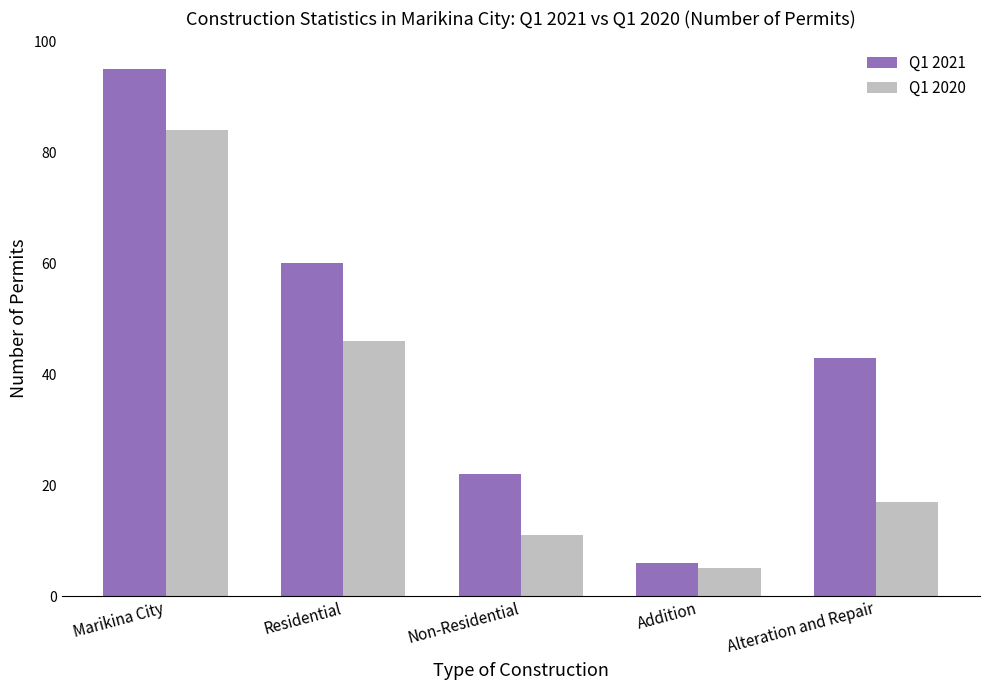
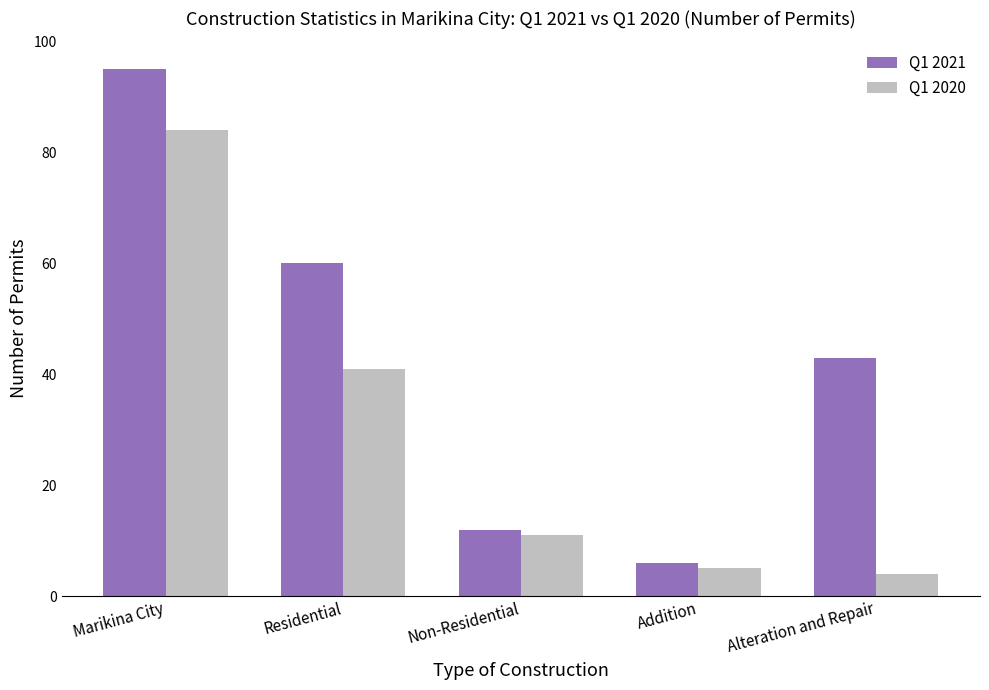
Q1 2020, Residential: 46 -> 41
Q1 2021, Non-Residential: 22 -> 12
Q1 2020, Alteration and Repair: 17 -> 4
